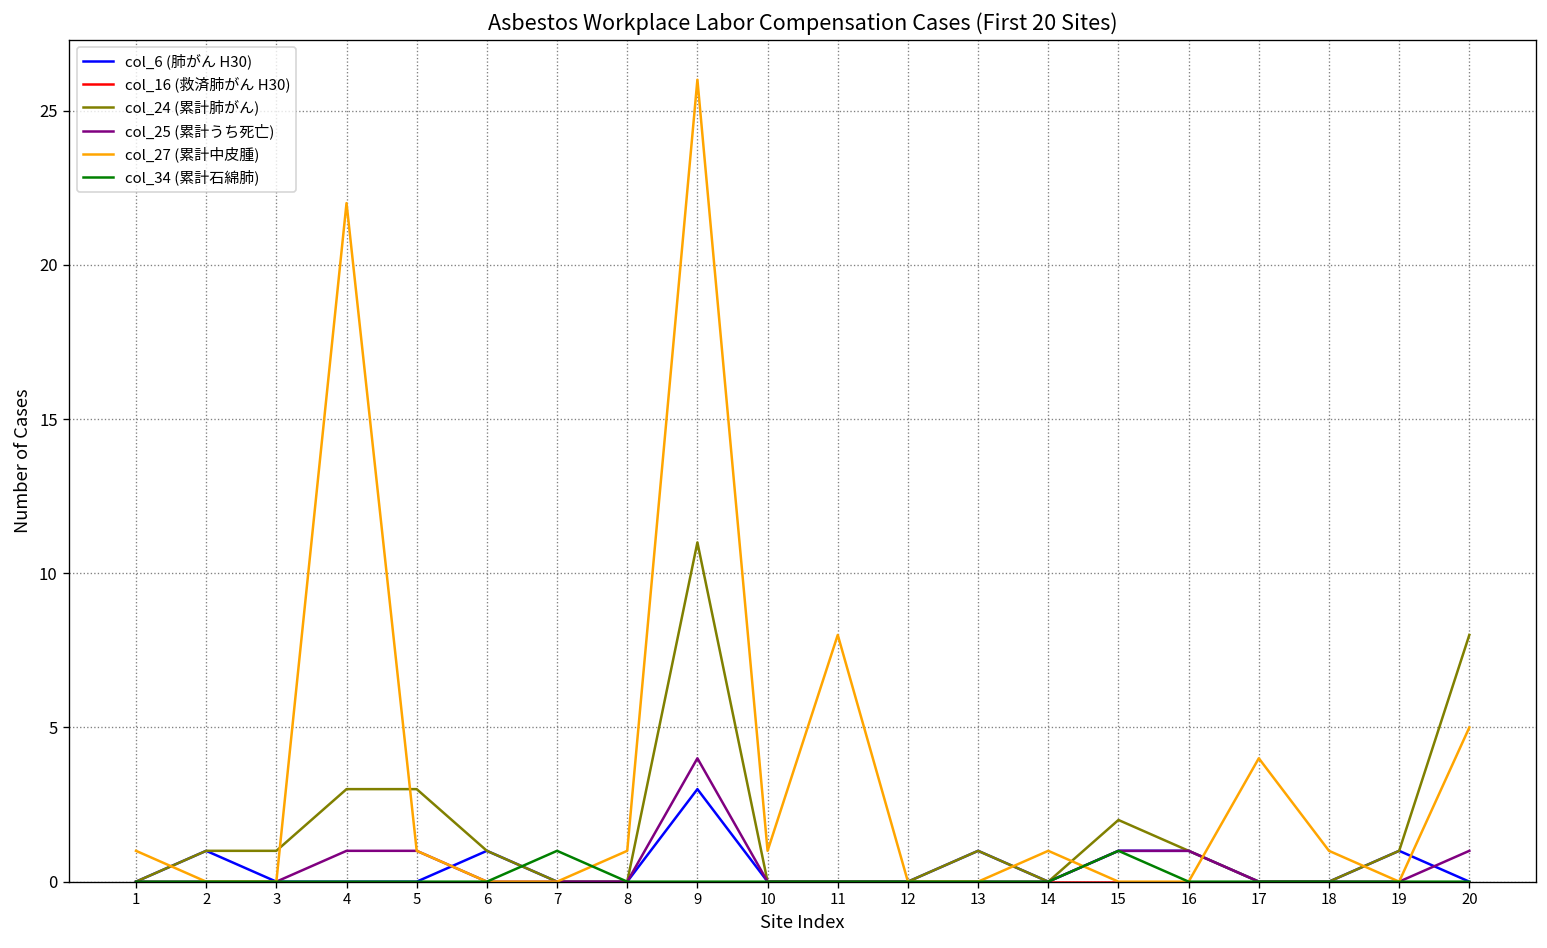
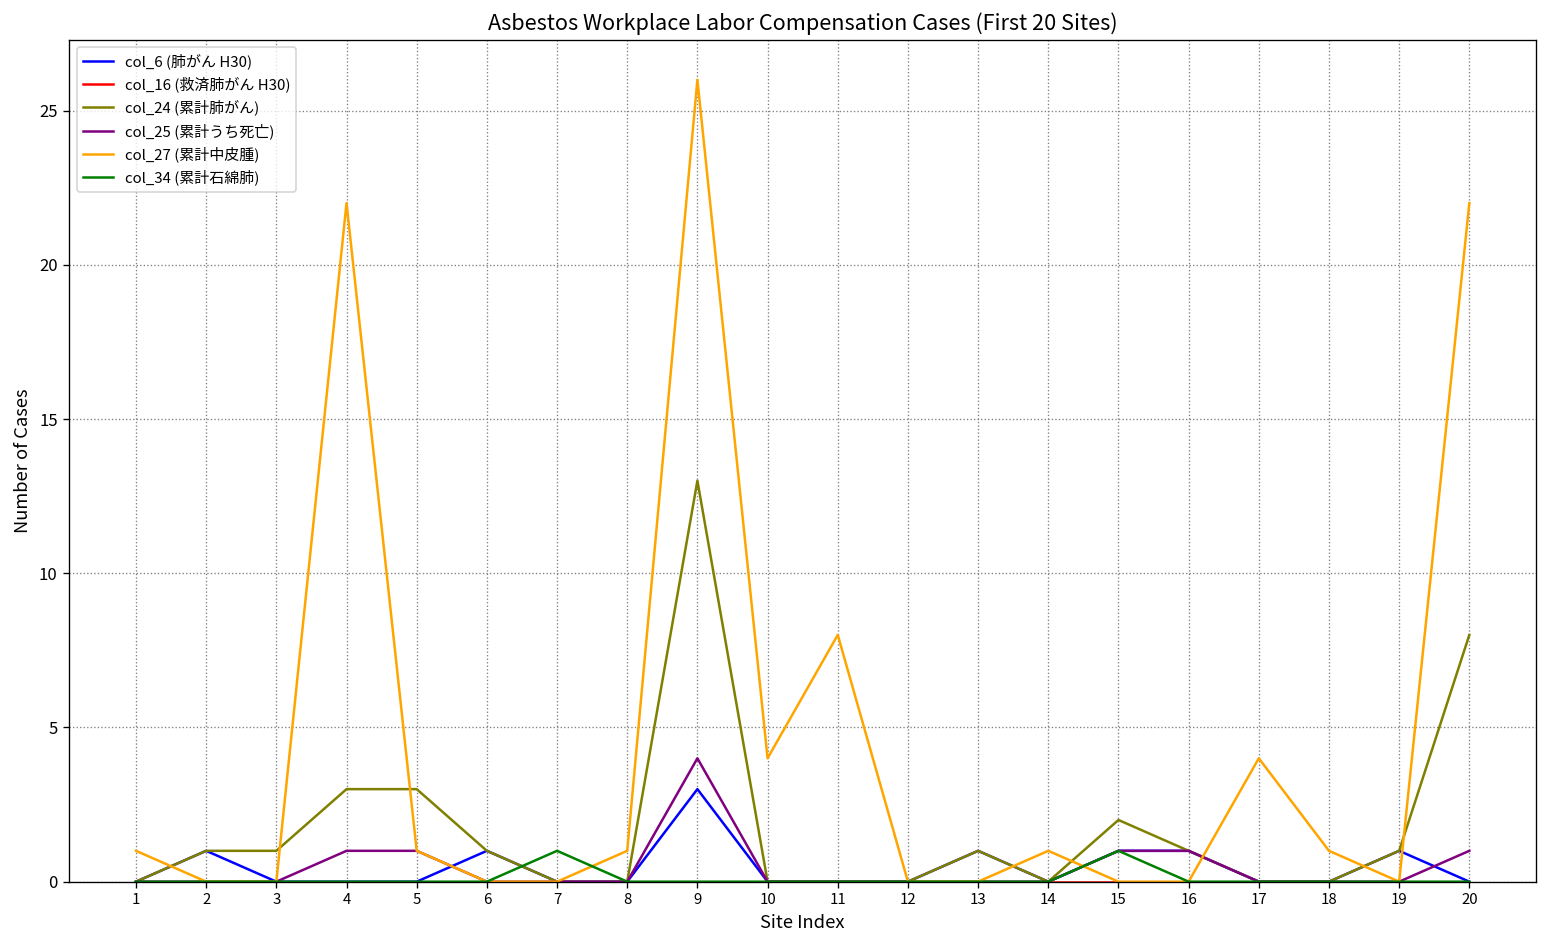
col_24 (累計肺がん), 9: 11 -> 13
col_27 (累計中皮腫), 10: 1 -> 4
col_27 (累計中皮腫), 20: 5 -> 22
